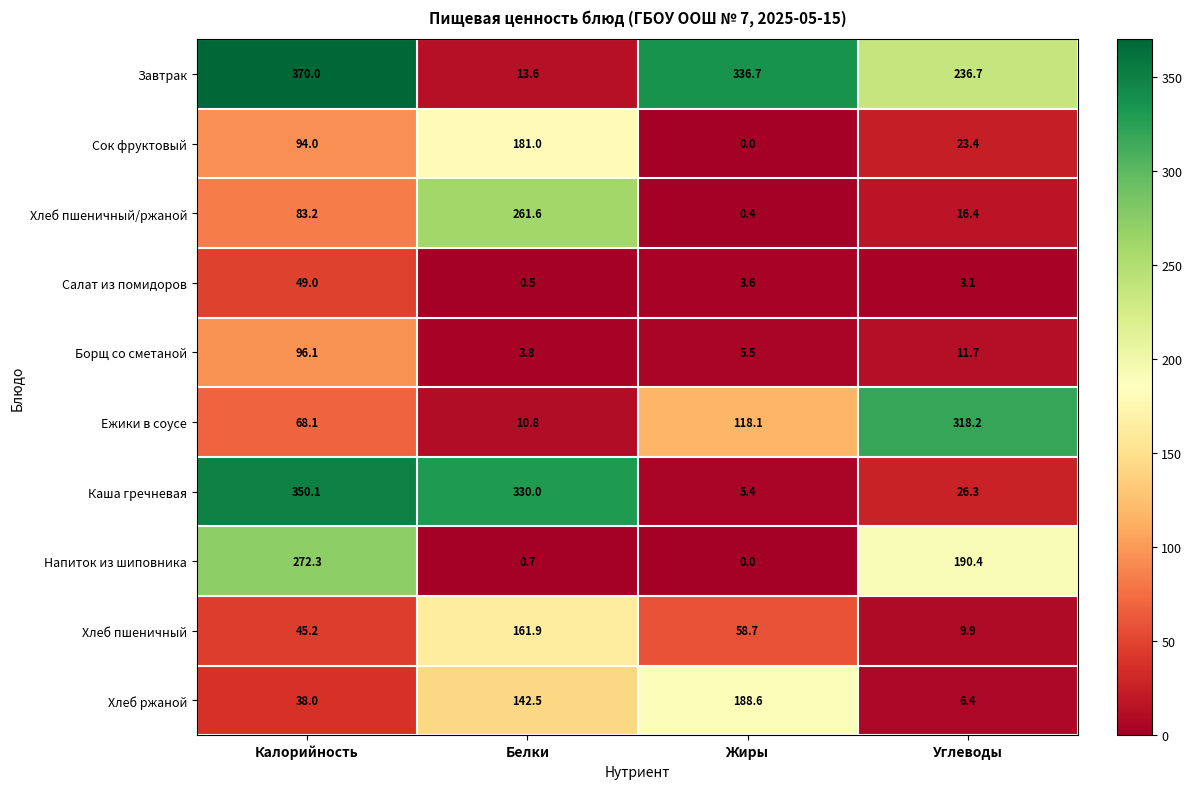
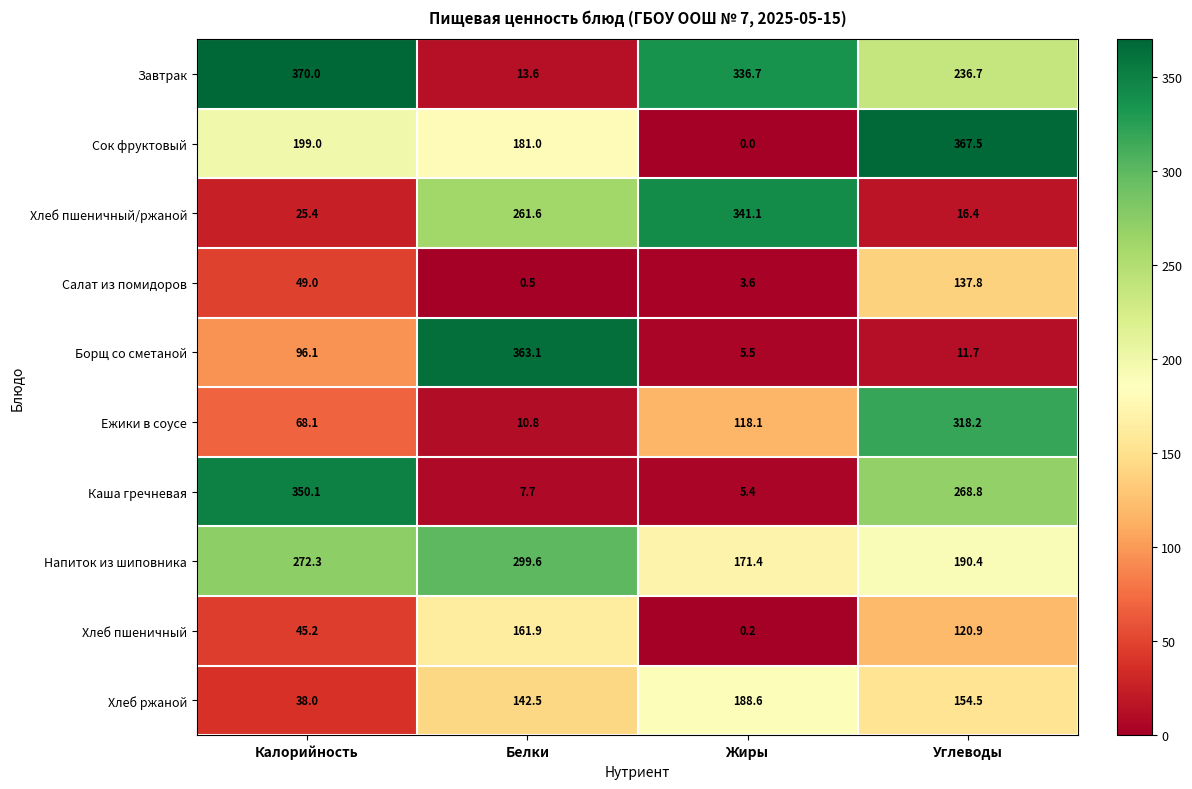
Сок фруктовый, Калорийность: 94.0 -> 199.0
Сок фруктовый, Углеводы: 23.4 -> 367.5
Хлеб пшеничный/ржаной, Калорийность: 83.2 -> 25.4
Хлеб пшеничный/ржаной, Жиры: 0.4 -> 341.1
Салат из помидоров, Углеводы: 3.1 -> 137.8
Борщ со сметаной, Белки: 3.8 -> 363.1
Каша гречневая, Белки: 330.0 -> 7.7
Каша гречневая, Углеводы: 26.3 -> 268.8
Напиток из шиповника, Белки: 0.7 -> 299.6
Напиток из шиповника, Жиры: 0.0 -> 171.4
Хлеб пшеничный, Жиры: 58.7 -> 0.2
Хлеб пшеничный, Углеводы: 9.9 -> 120.9
Хлеб ржаной, Углеводы: 6.4 -> 154.5
